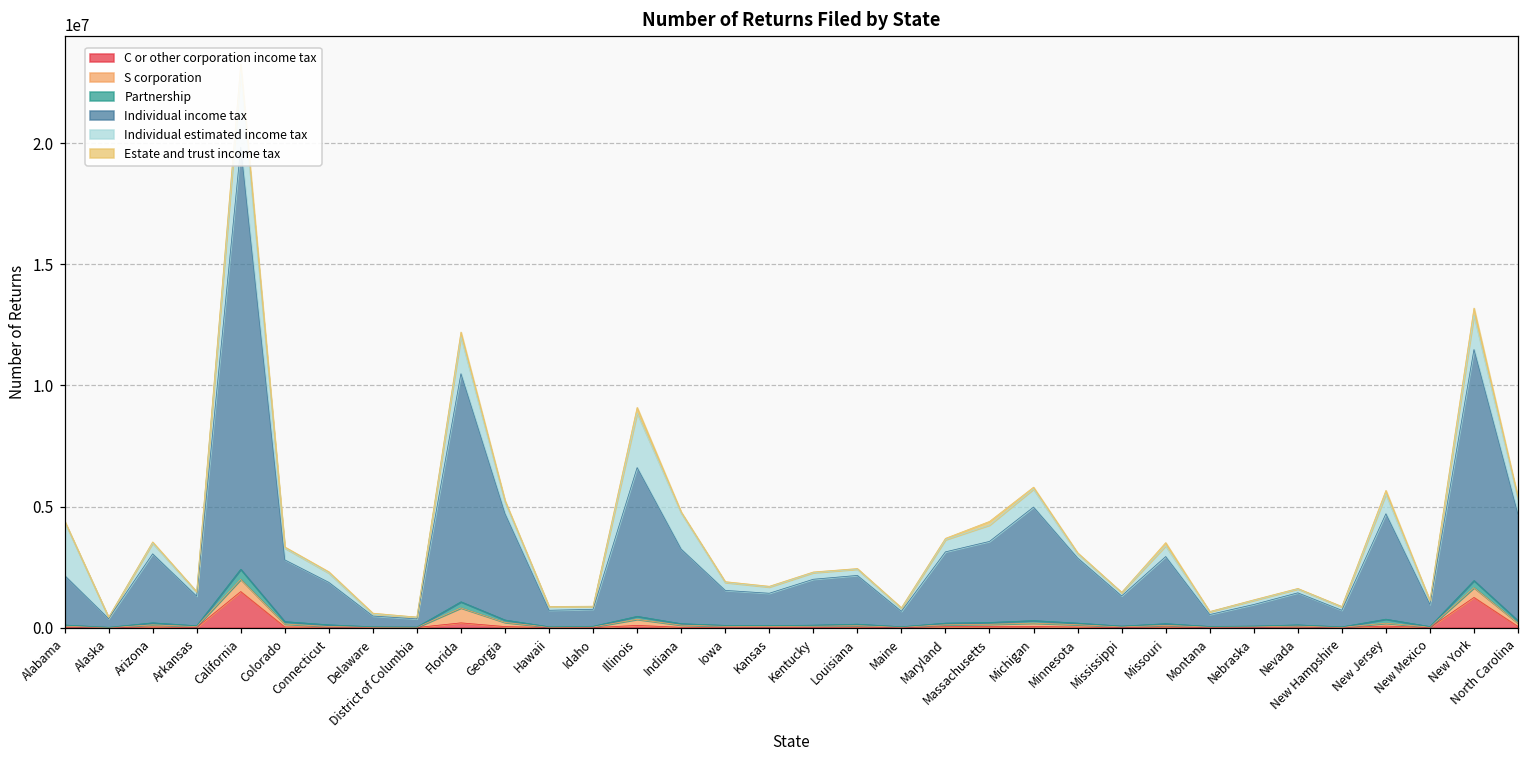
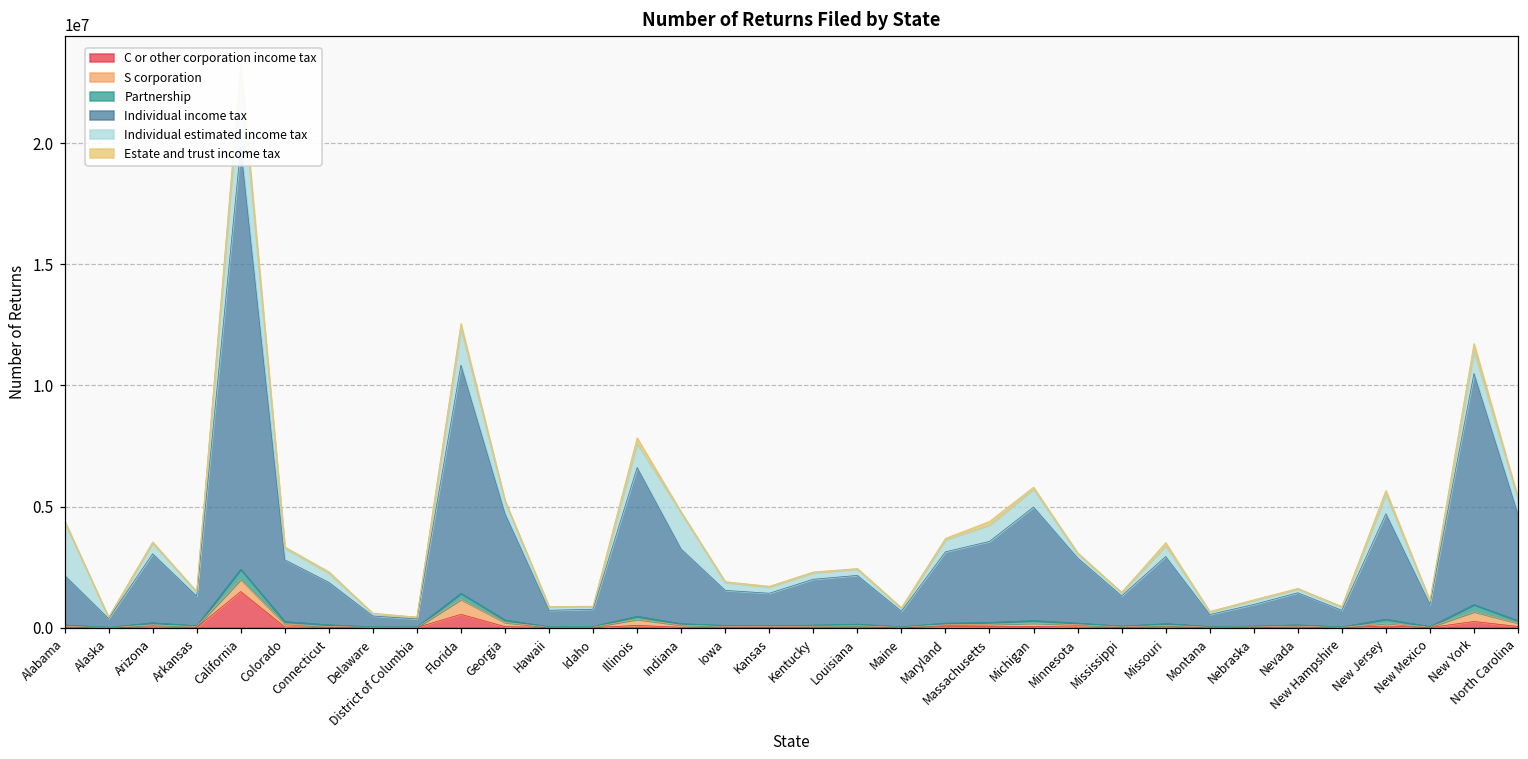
C or other corporation income tax, Florida: 200000 -> 600000
Individual estimated income tax, Illinois: 2300000 -> 1000000
C or other corporation income tax, New York: 1300000 -> 300000
Individual estimated income tax, New York: 1400000 -> 900000
